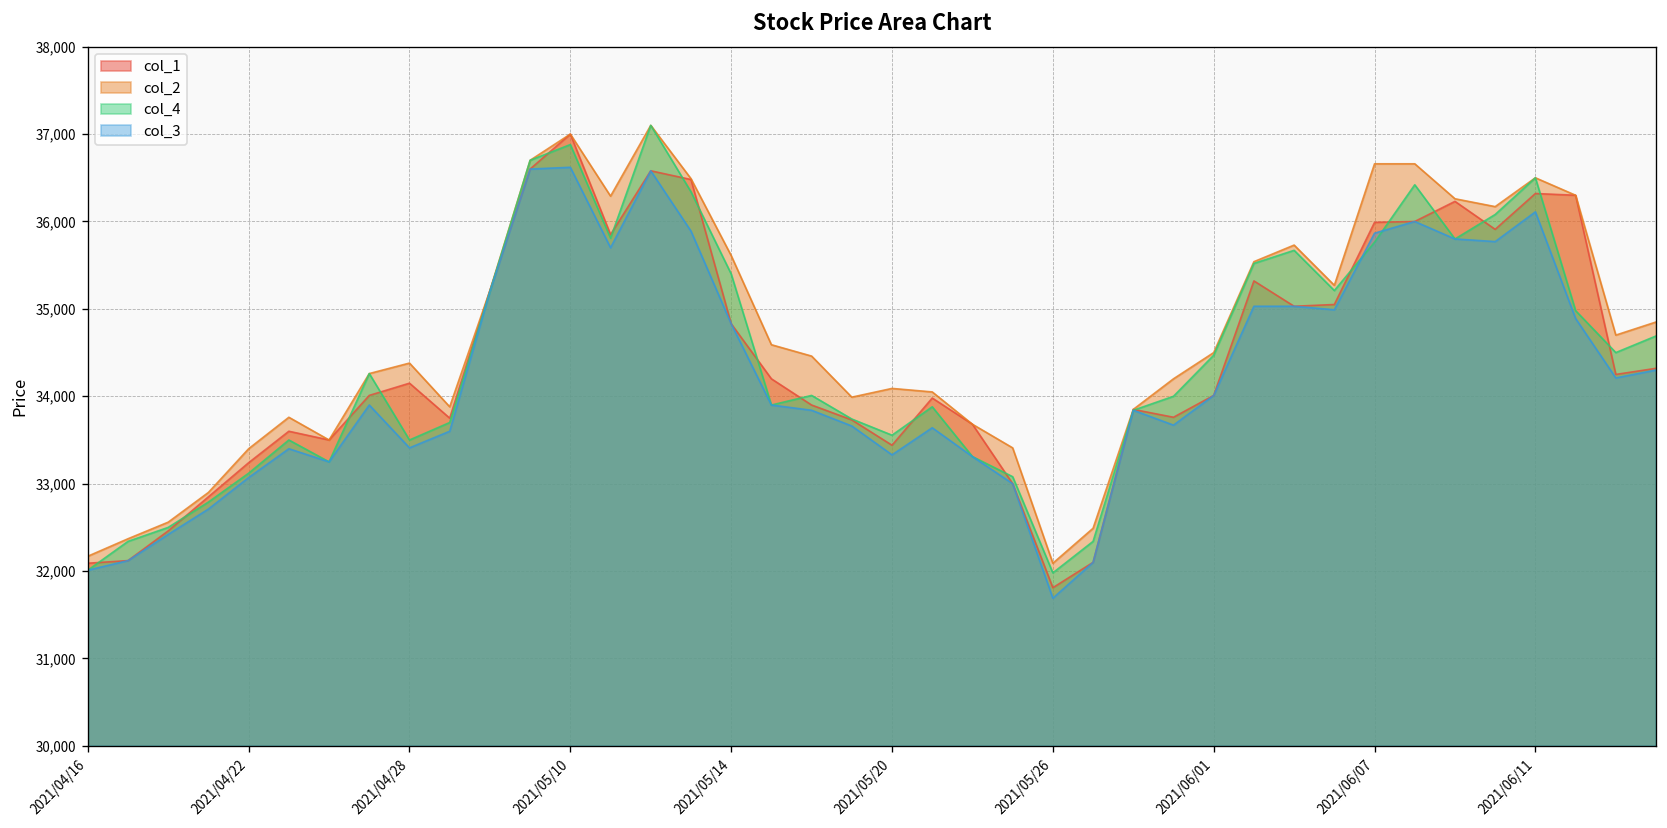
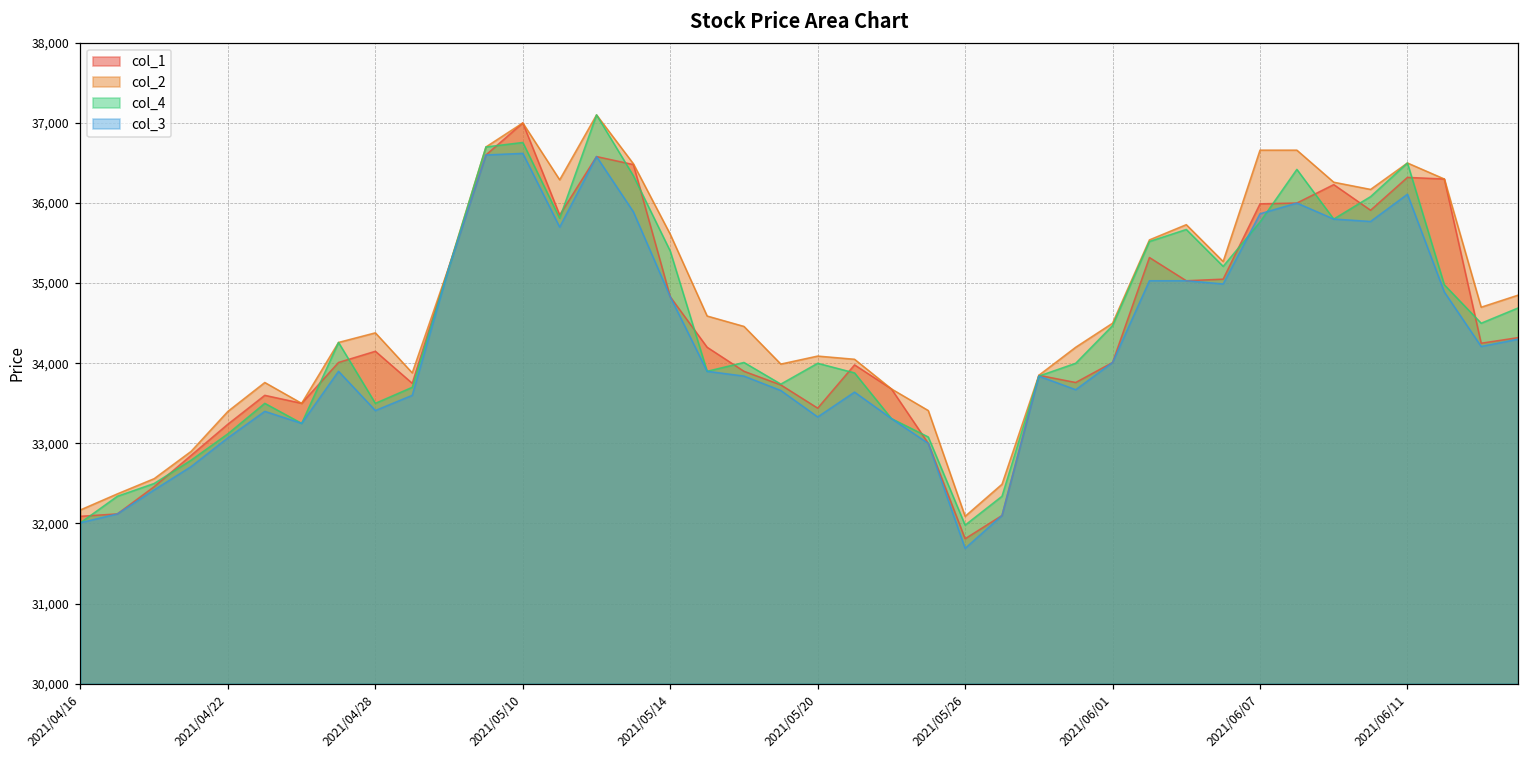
col_4, 2021/05/10: 36,900 -> 36,800
col_4, 2021/05/20: 33,600 -> 34,000
